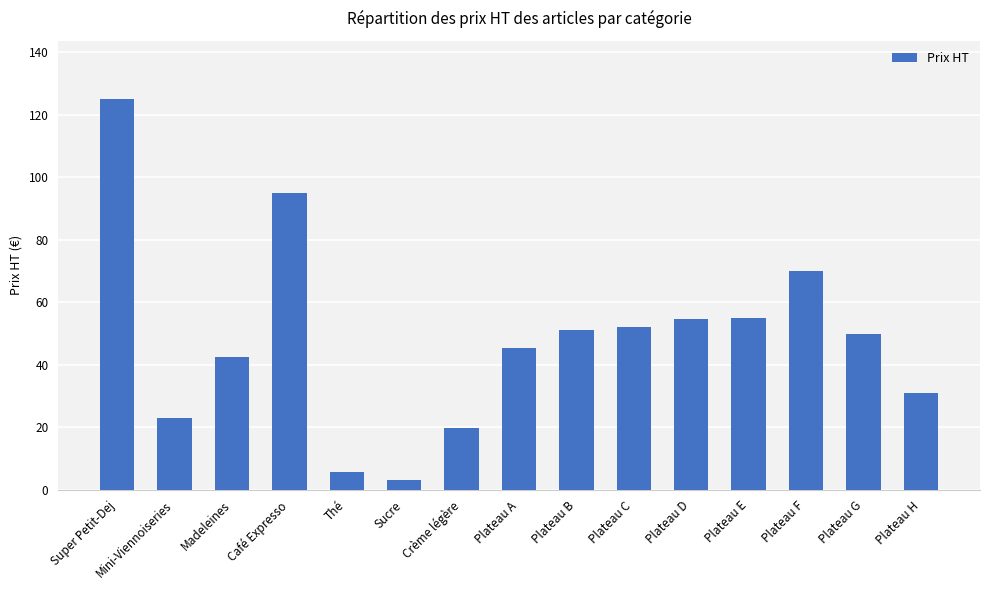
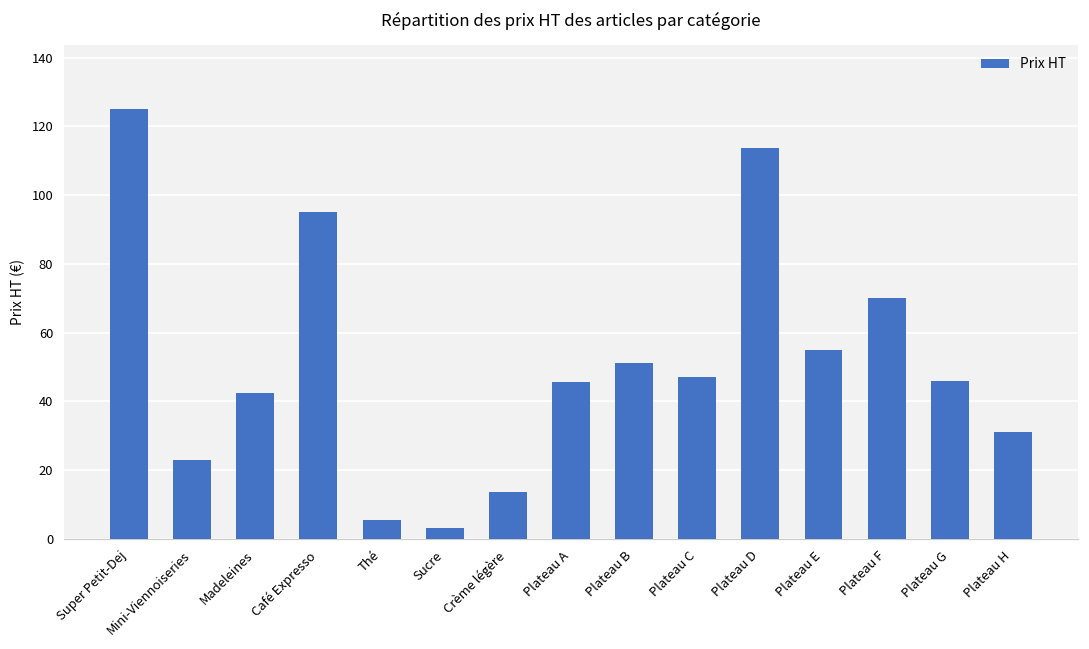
Crème légère: 20 -> 14
Plateau C: 52 -> 47
Plateau D: 55 -> 114
Plateau G: 50 -> 46
